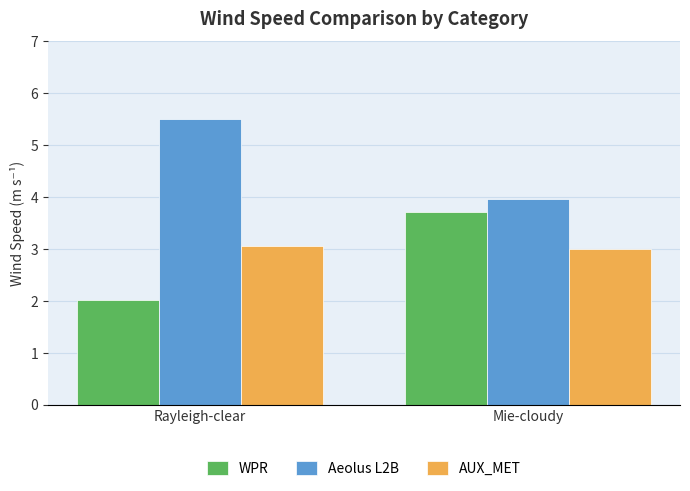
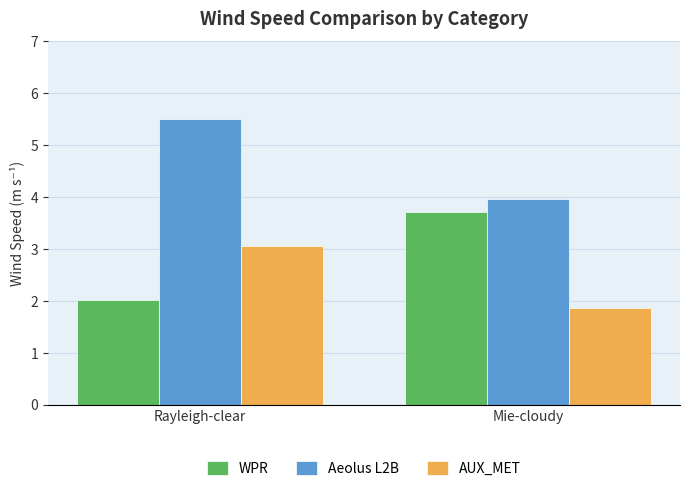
AUX_MET, Mie-cloudy: 3.0 -> 1.9
